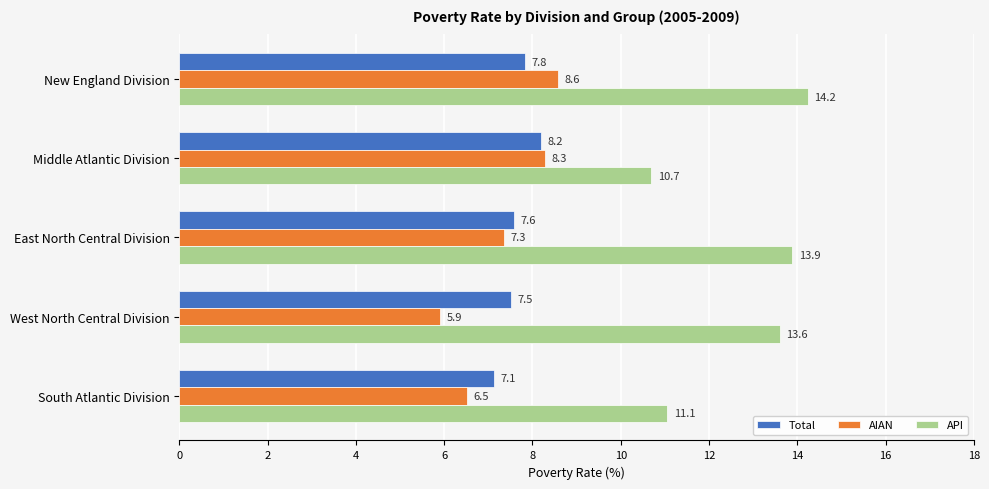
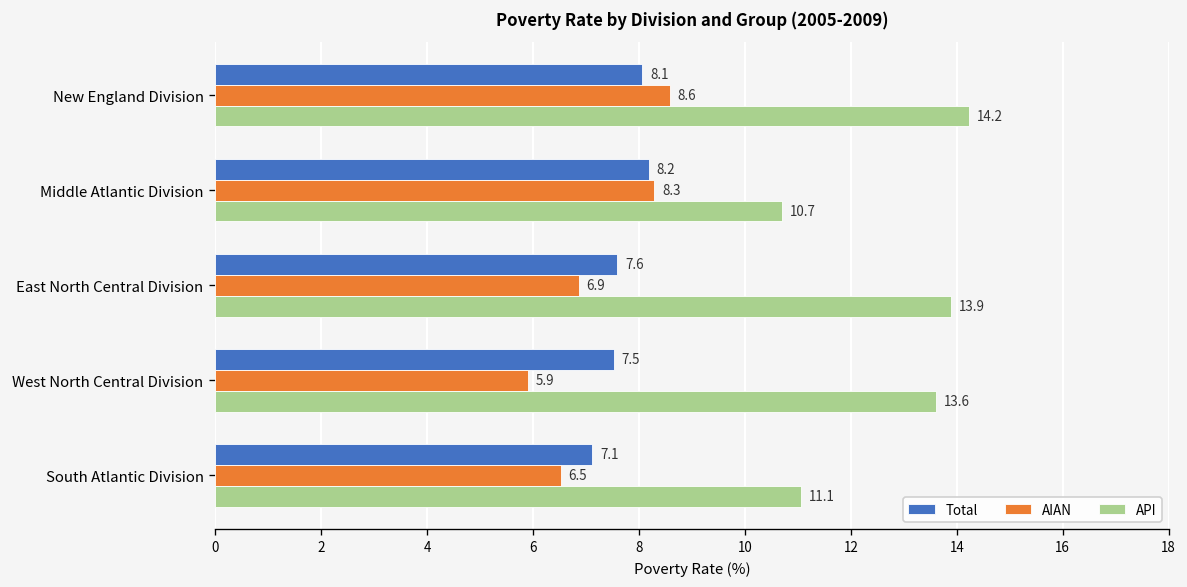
Total, New England Division: 7.8 -> 8.1
AIAN, East North Central Division: 7.3 -> 6.9
